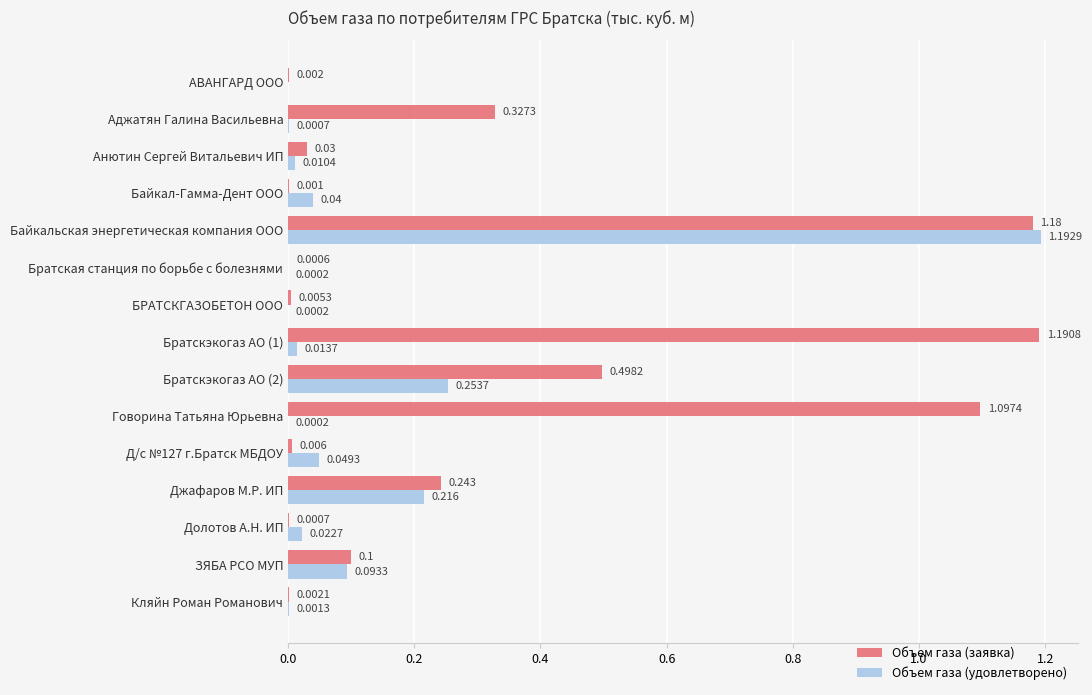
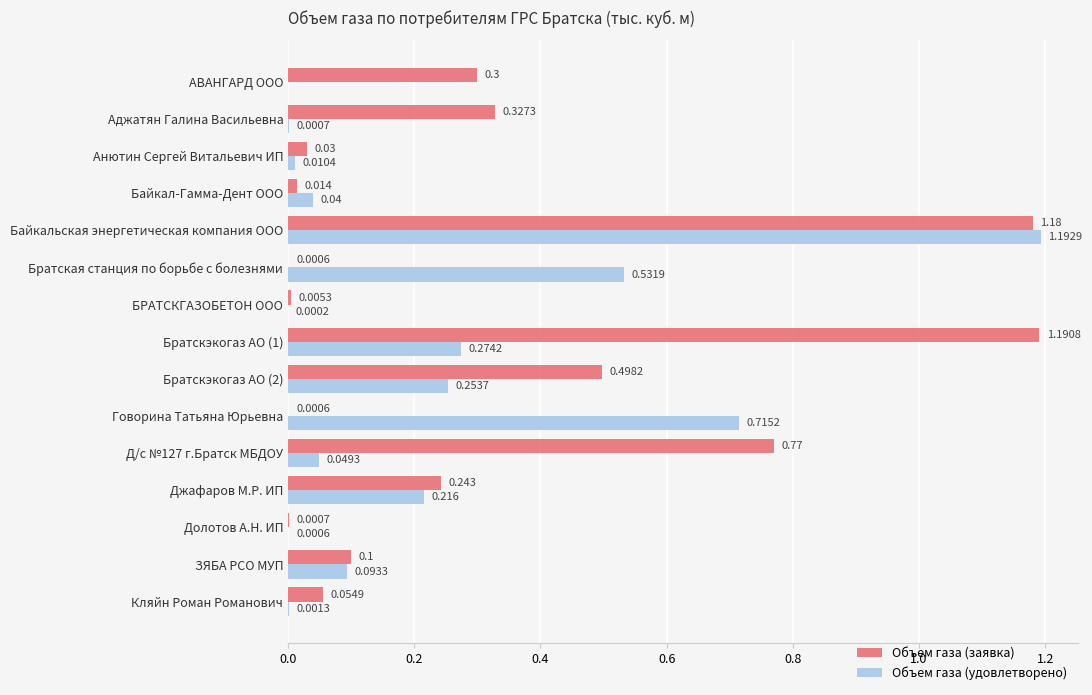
Объем газа (заявка), АВАНГАРД ООО: 0.002 -> 0.3
Объем газа (заявка), Байкал-Гамма-Дент ООО: 0.001 -> 0.014
Объем газа (удовлетворено), Братская станция по борьбе с болезнями: 0.0002 -> 0.5319
Объем газа (удовлетворено), Братскэкогаз АО (1): 0.0137 -> 0.2742
Объем газа (заявка), Говорина Татьяна Юрьевна: 1.0974 -> 0.0006
Объем газа (удовлетворено), Говорина Татьяна Юрьевна: 0.0002 -> 0.7152
Объем газа (заявка), Д/с №127 г.Братск МБДОУ: 0.006 -> 0.77
Объем газа (удовлетворено), Долотов А.Н. ИП: 0.0227 -> 0.0006
Объем газа (заявка), Кляйн Роман Романович: 0.0021 -> 0.0549
